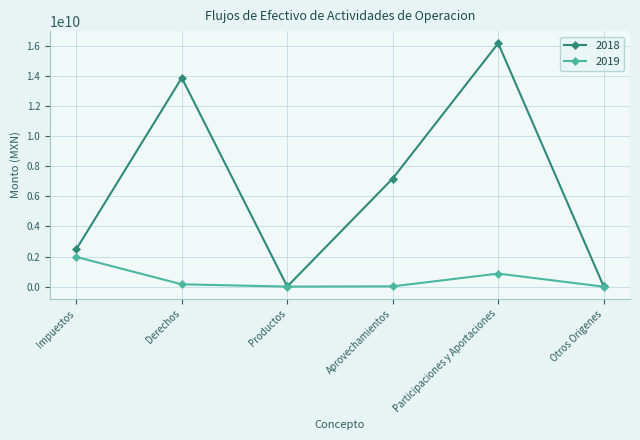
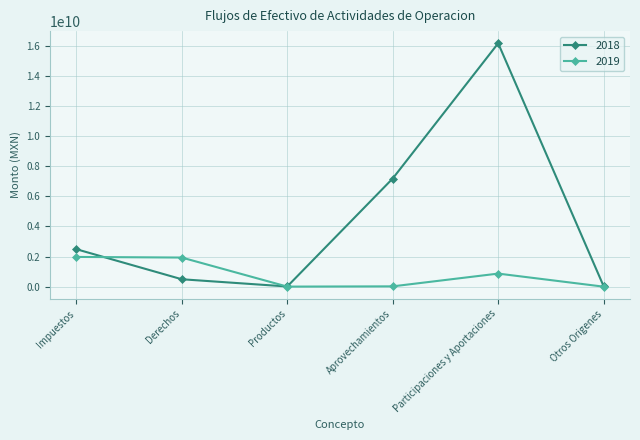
2018, Derechos: 13900000000 -> 500000000
2019, Derechos: 200000000 -> 1900000000
